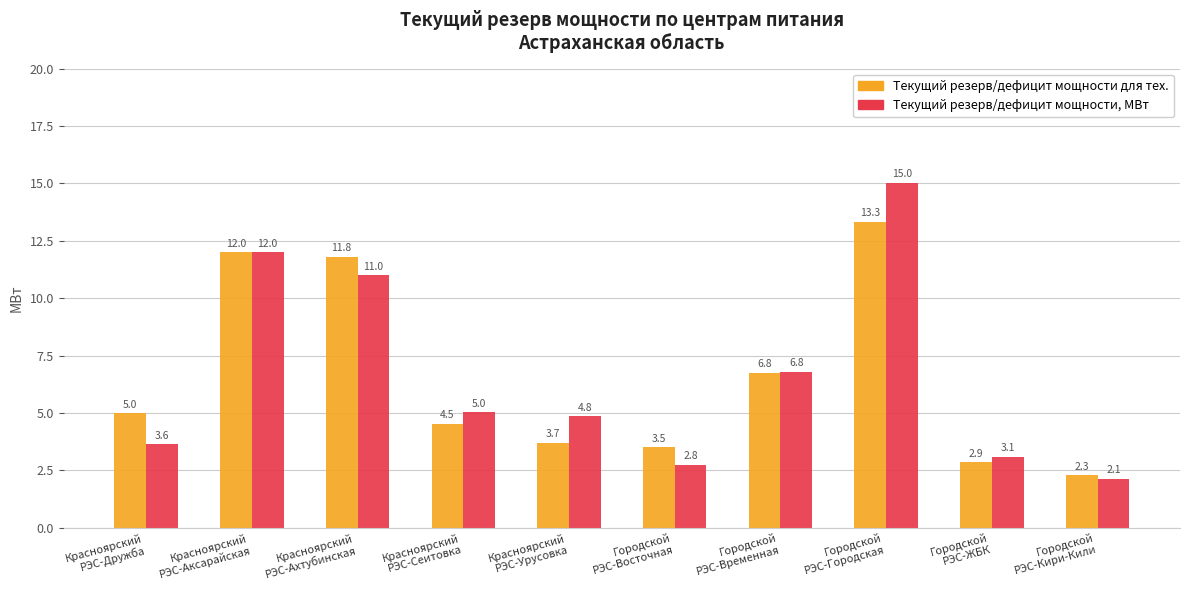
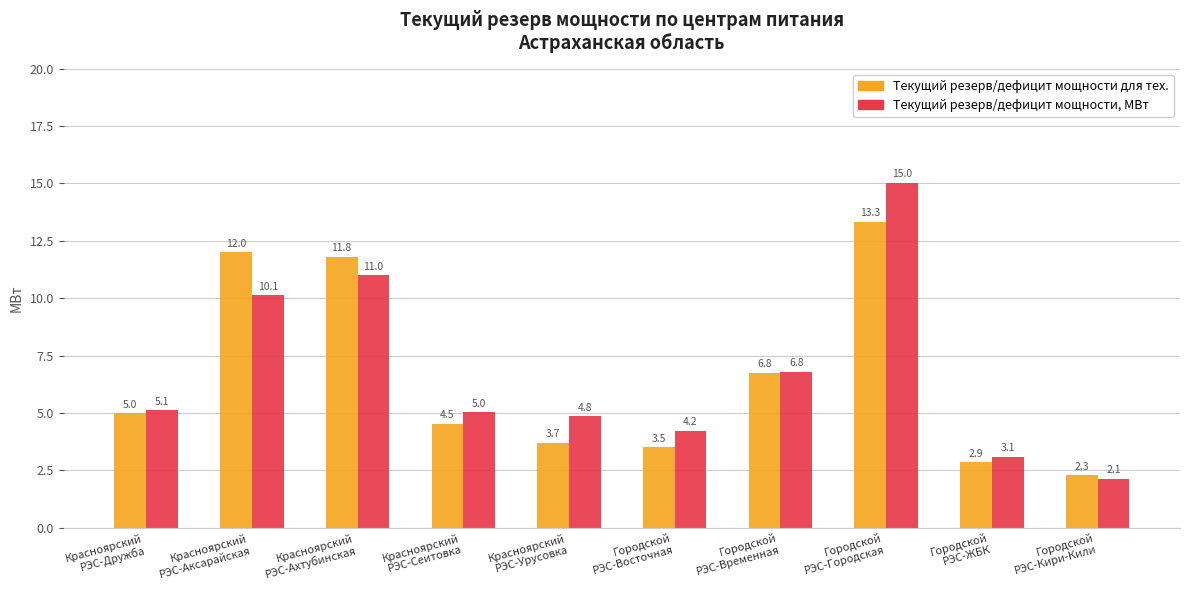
Текущий резерв/дефицит мощности, МВт, Красноярский РЭС-Дружба: 3.6 -> 5.1
Текущий резерв/дефицит мощности, МВт, Красноярский РЭС-Аксарайская: 12.0 -> 10.1
Текущий резерв/дефицит мощности, МВт, Городской РЭС-Восточная: 2.8 -> 4.2
